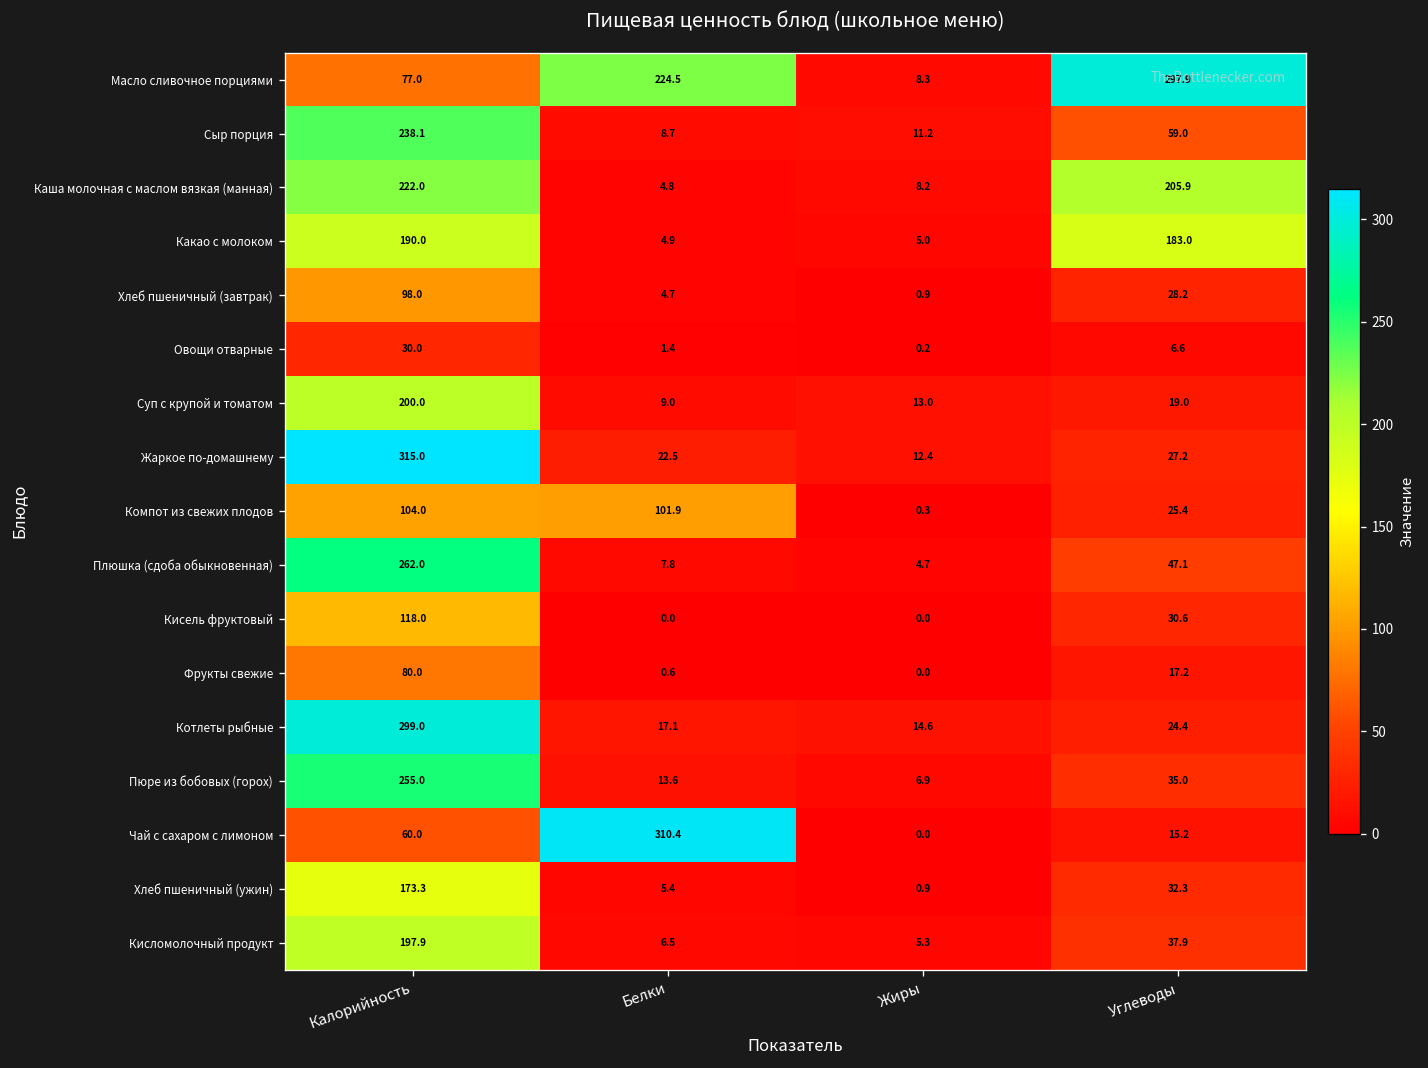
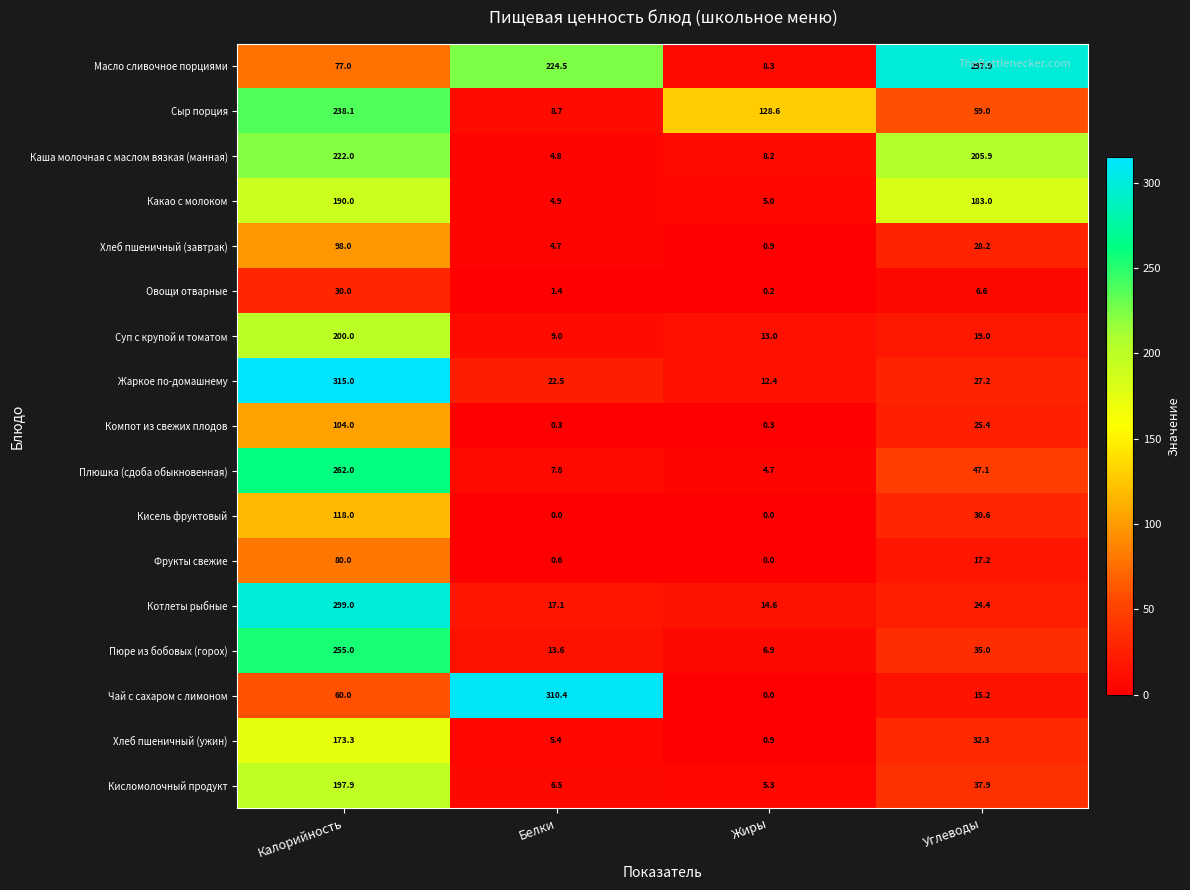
Сыр порция, Жиры: 11.2 -> 128.6
Компот из свежих плодов, Белки: 101.9 -> 0.3
